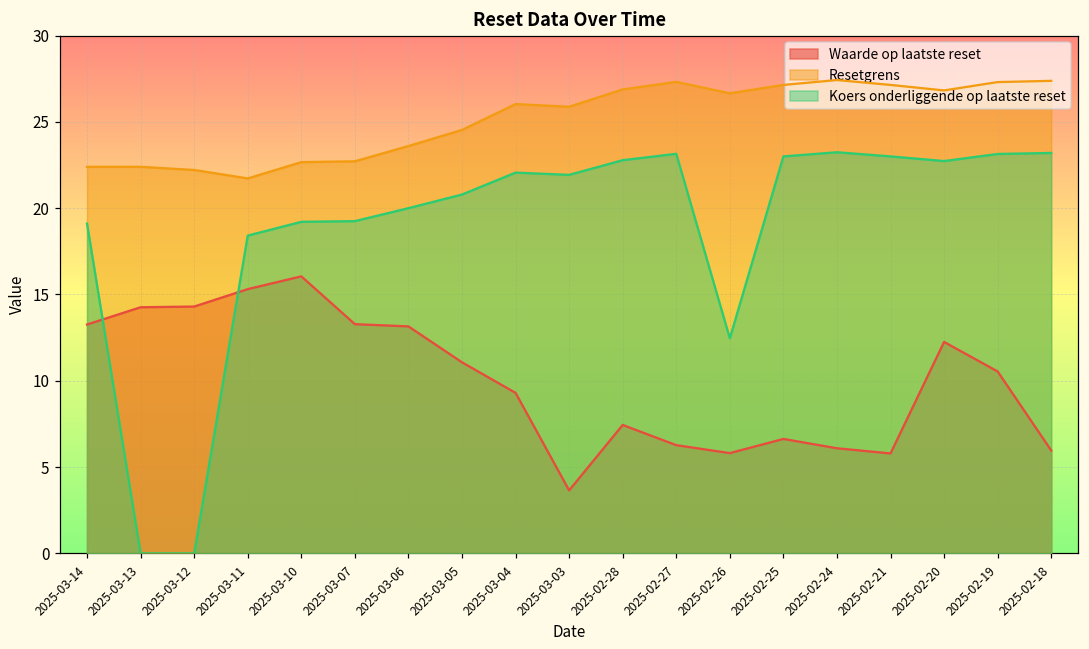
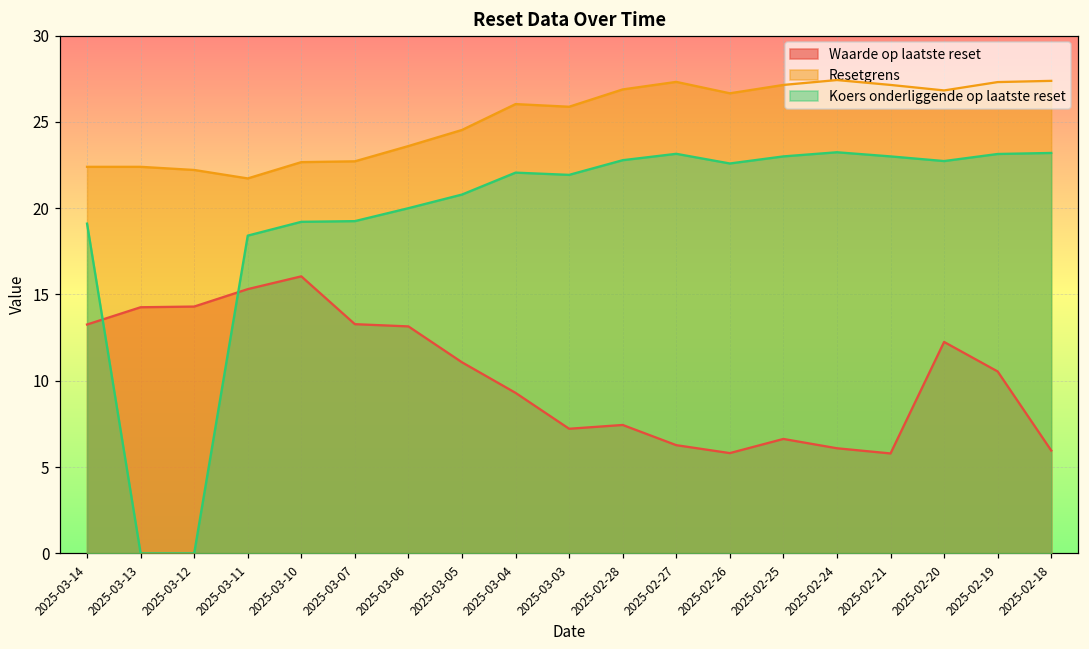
Waarde op laatste reset, 2025-03-03: 3.7 -> 7.2
Koers onderliggende op laatste reset, 2025-02-26: 12.5 -> 22.6
